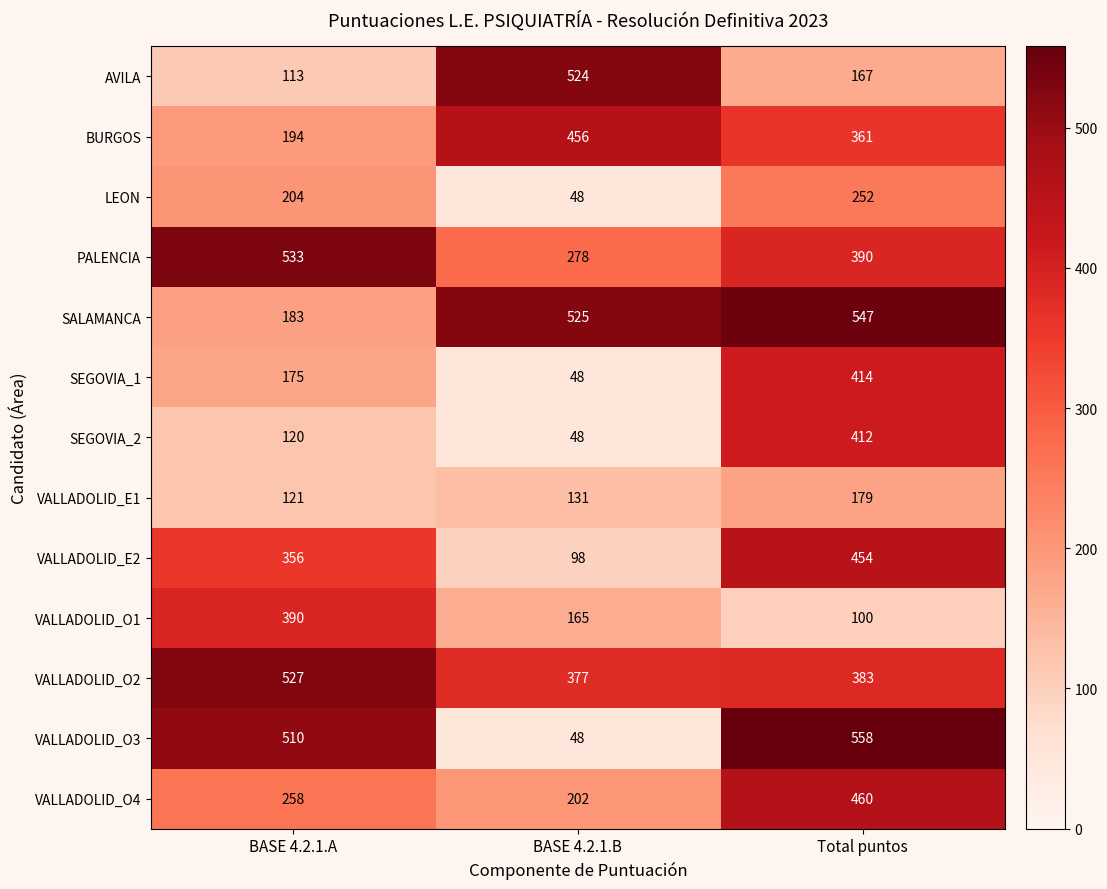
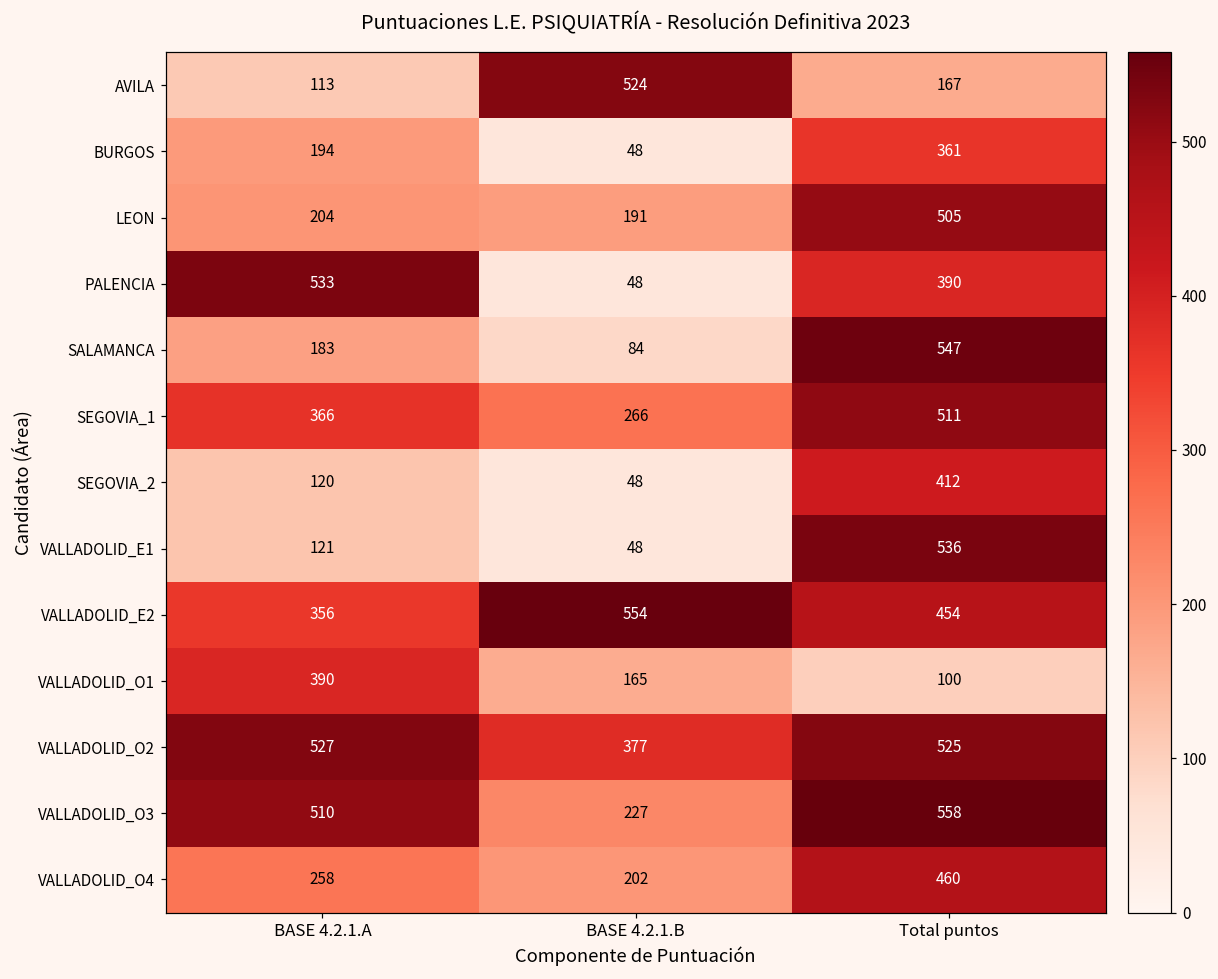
BURGOS, BASE 4.2.1.B: 456 -> 48
LEON, BASE 4.2.1.B: 48 -> 191
LEON, Total puntos: 252 -> 505
PALENCIA, BASE 4.2.1.B: 278 -> 48
SALAMANCA, BASE 4.2.1.B: 525 -> 84
SEGOVIA_1, BASE 4.2.1.A: 175 -> 366
SEGOVIA_1, BASE 4.2.1.B: 48 -> 266
SEGOVIA_1, Total puntos: 414 -> 511
VALLADOLID_E1, BASE 4.2.1.B: 131 -> 48
VALLADOLID_E1, Total puntos: 179 -> 536
VALLADOLID_E2, BASE 4.2.1.B: 98 -> 554
VALLADOLID_O2, Total puntos: 383 -> 525
VALLADOLID_O3, BASE 4.2.1.B: 48 -> 227
